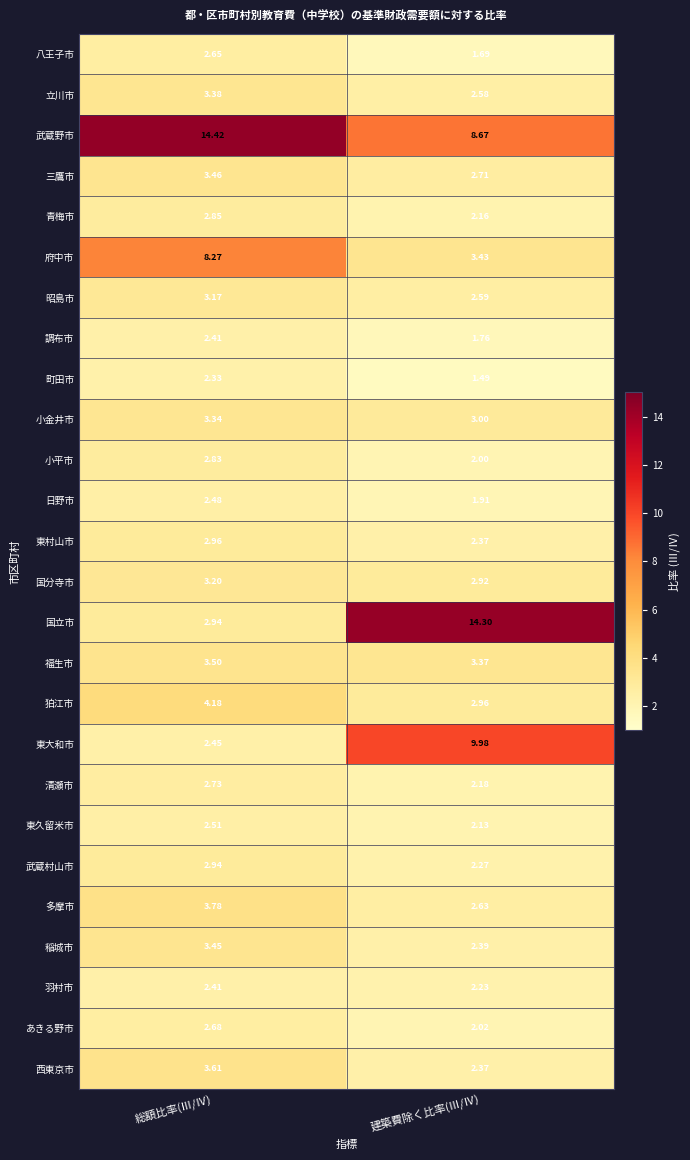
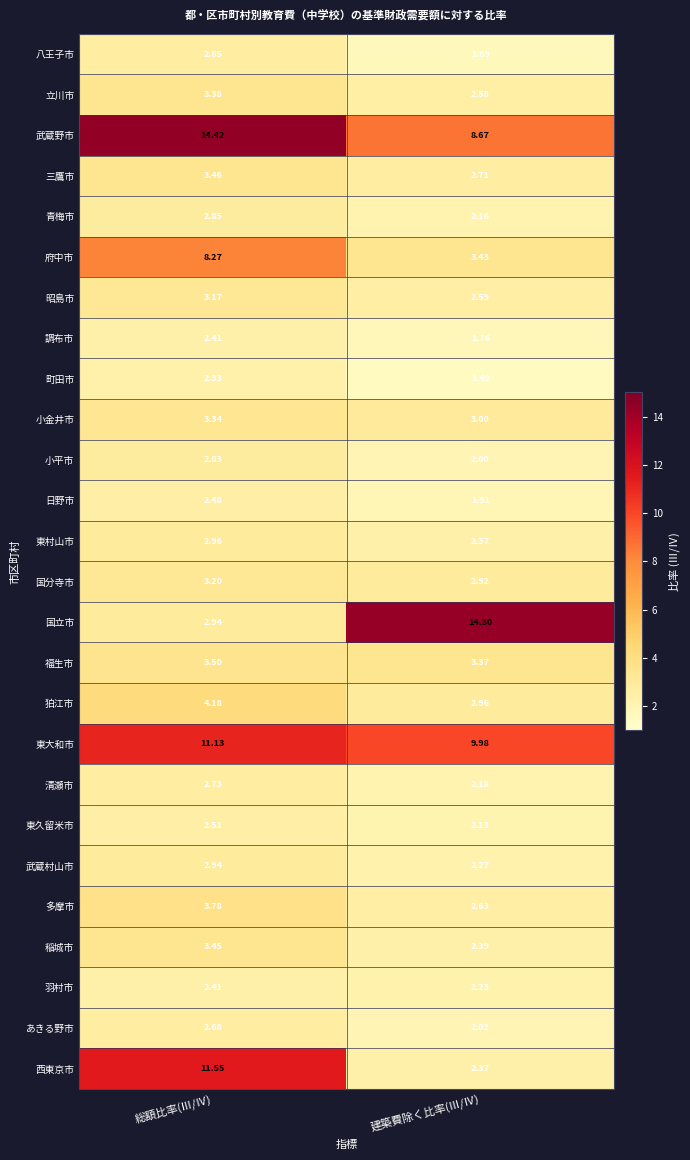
東大和市, 総額比率(Ⅲ/Ⅳ): 2.45 -> 11.13
西東京市, 総額比率(Ⅲ/Ⅳ): 3.61 -> 11.55
